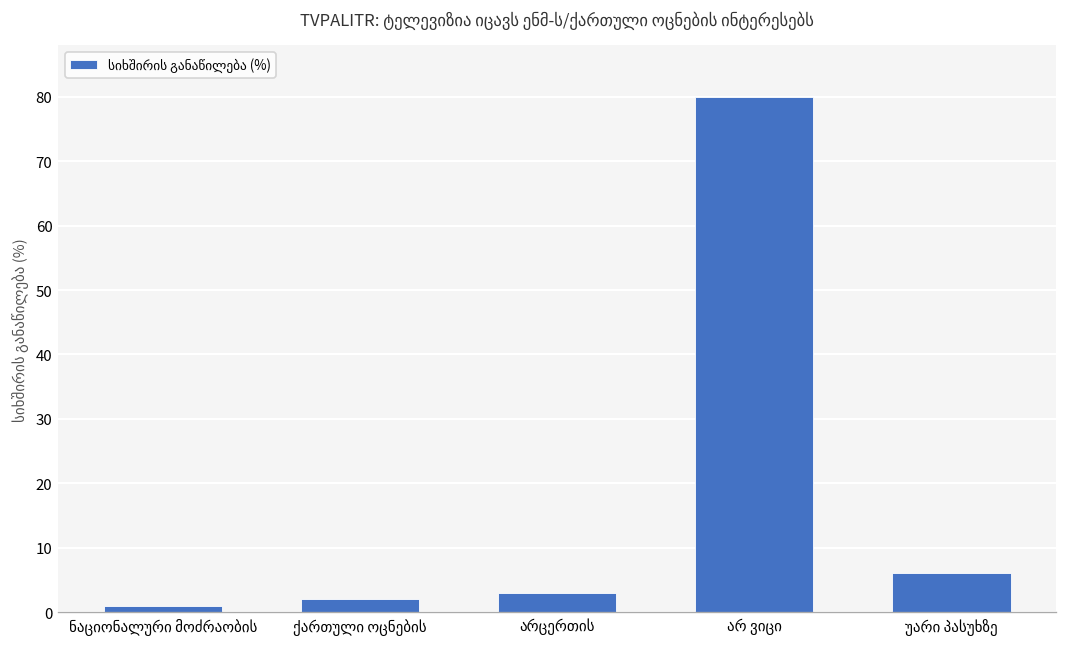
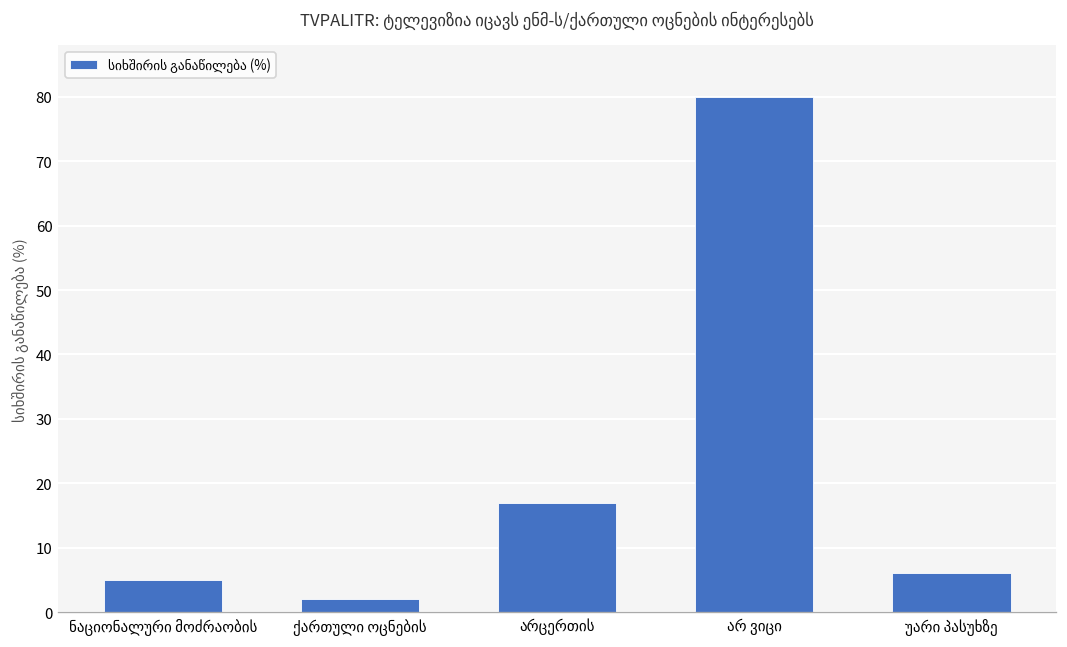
ნაციონალური მოძრაობის: 1 -> 5
არცერთის: 3 -> 17
